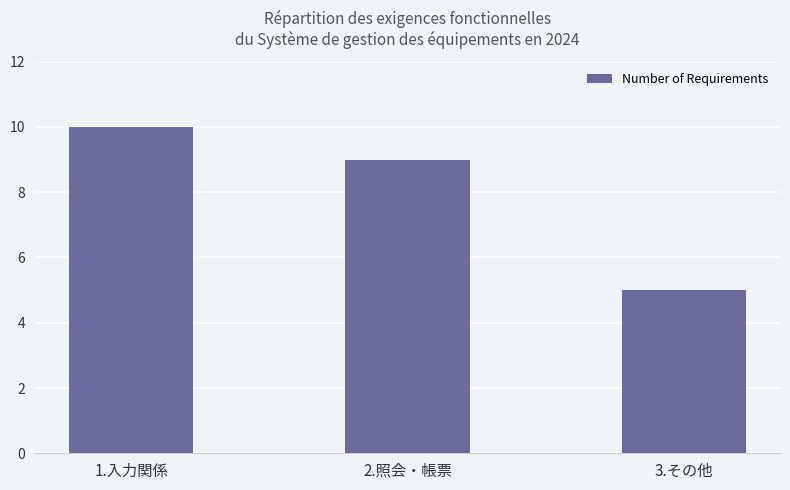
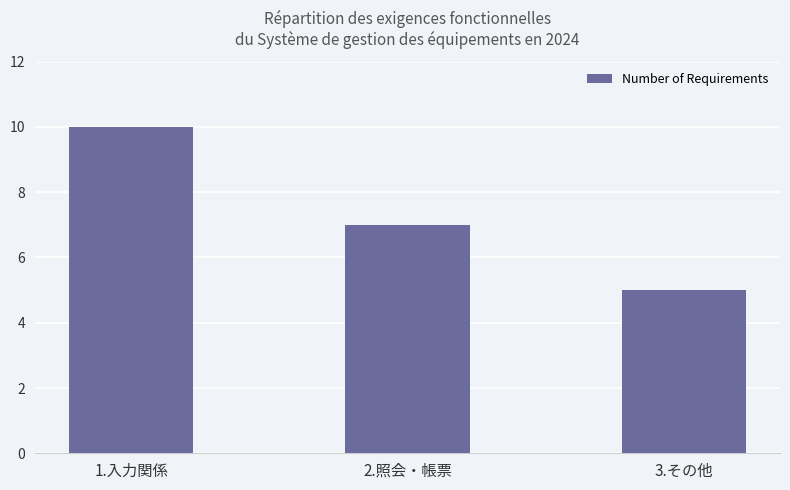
2.照会・帳票: 9 -> 7
